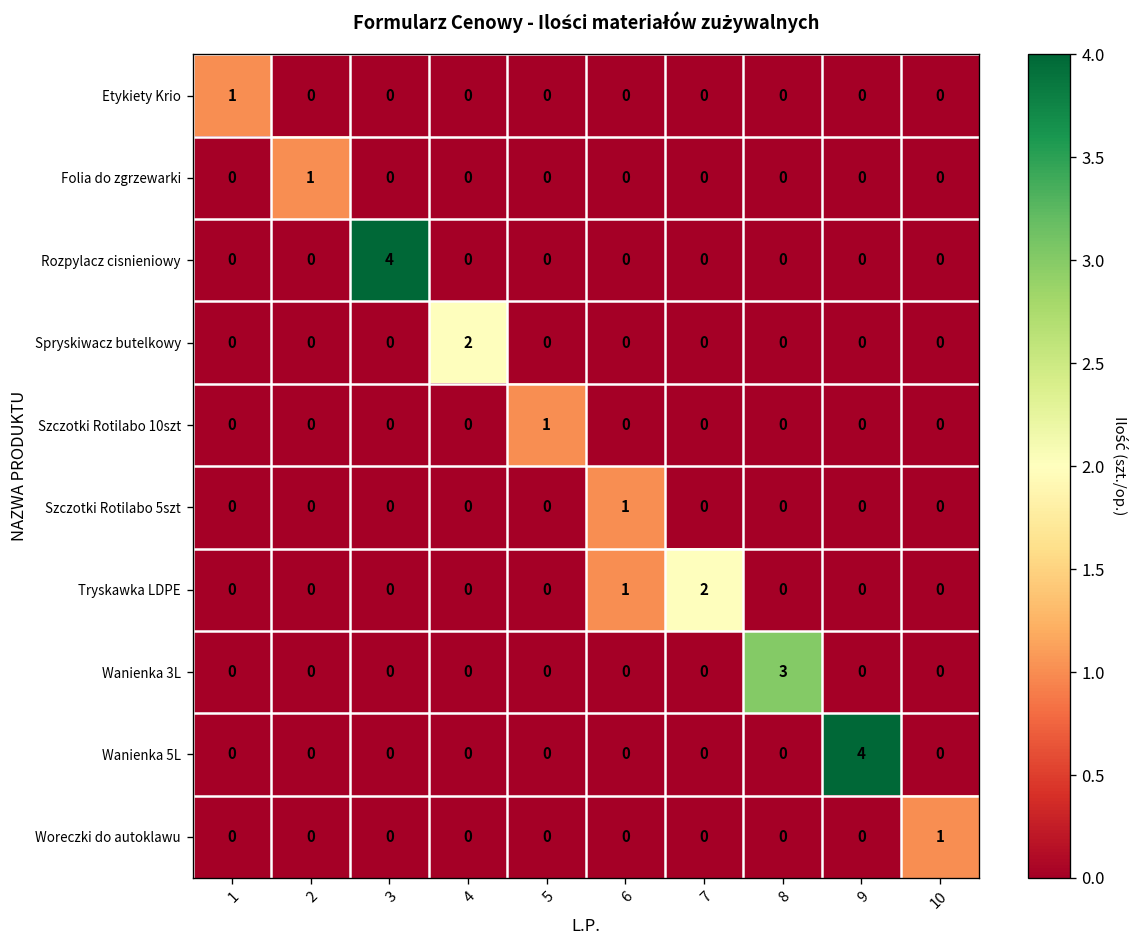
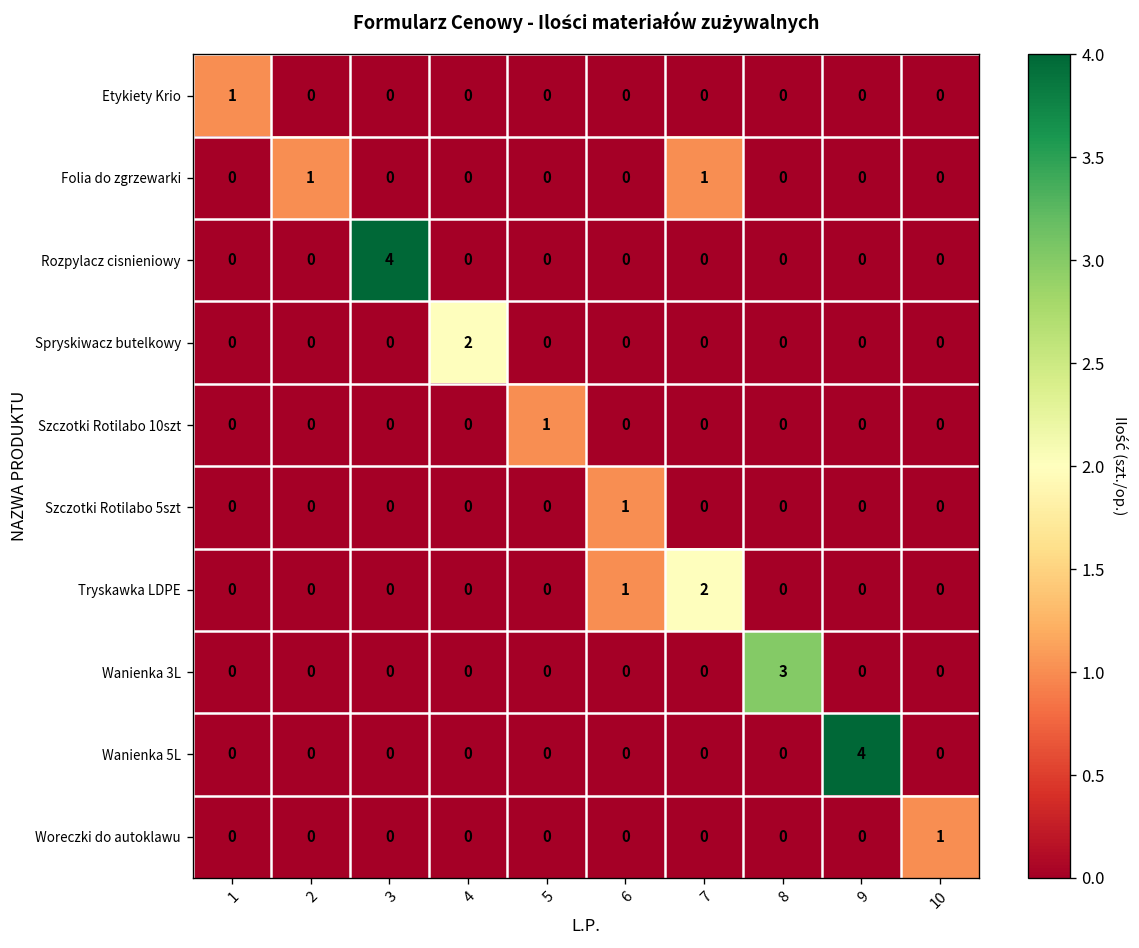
Folia do zgrzewarki, 7: 0 -> 1
